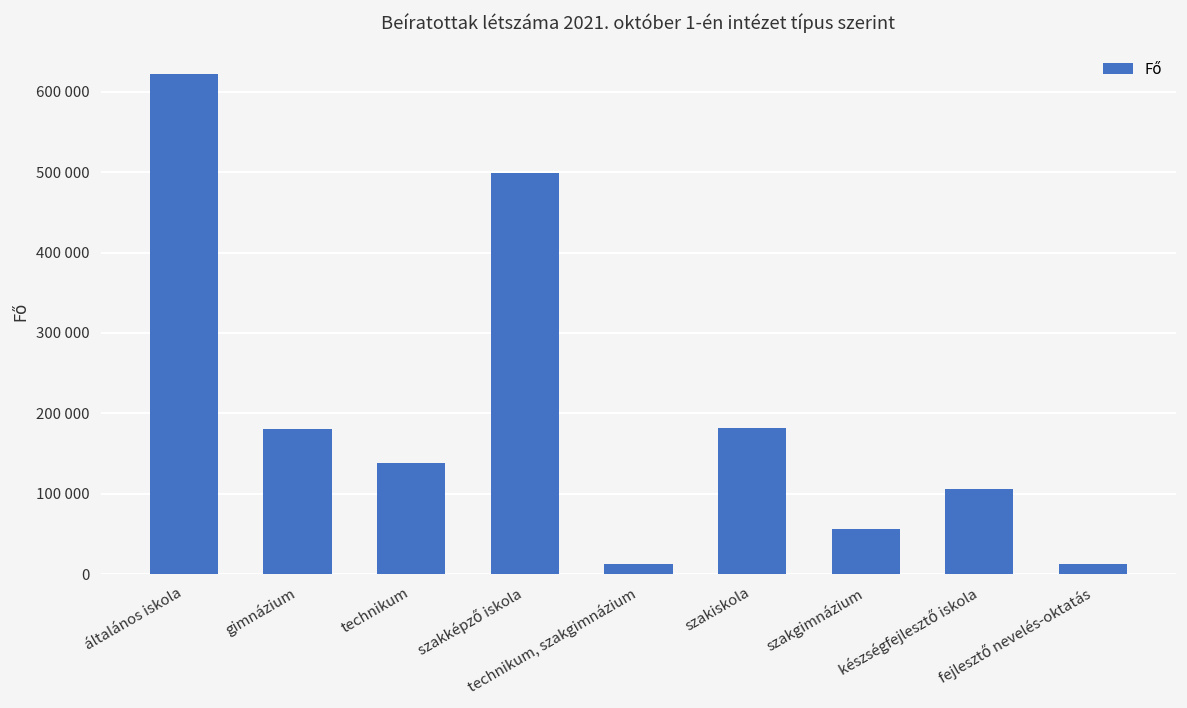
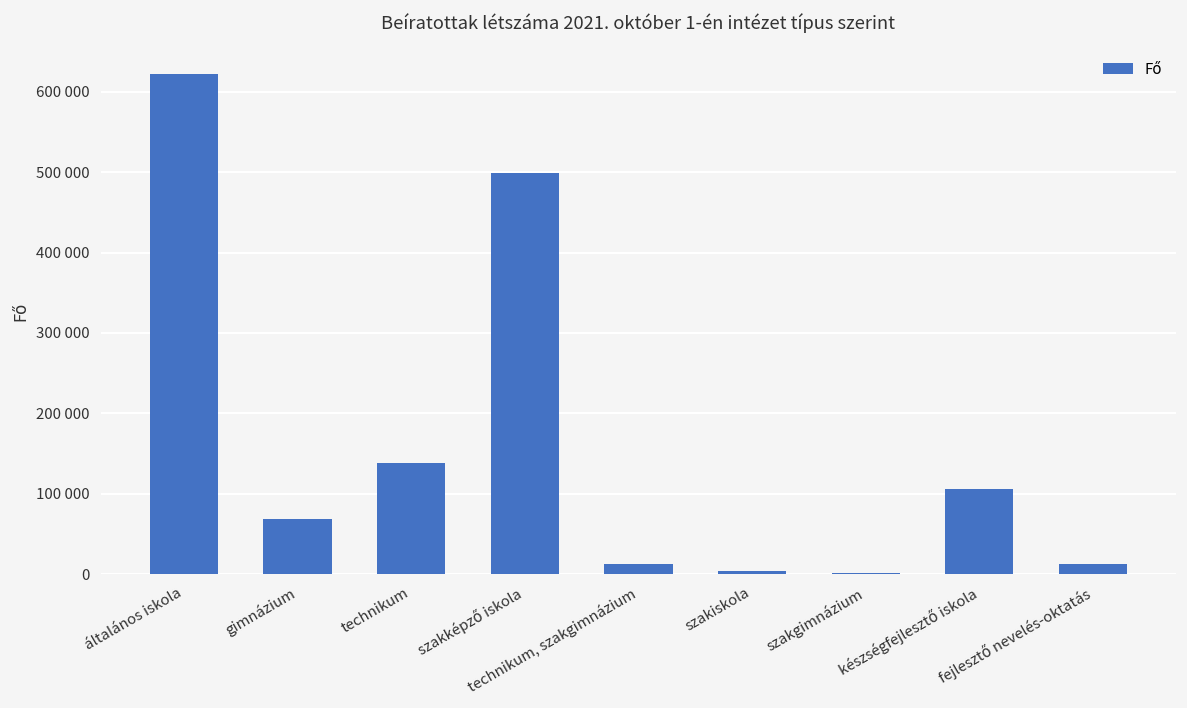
gimnázium: 180000 -> 70000
szakiskola: 180000 -> 0
szakgimnázium: 60000 -> 0
